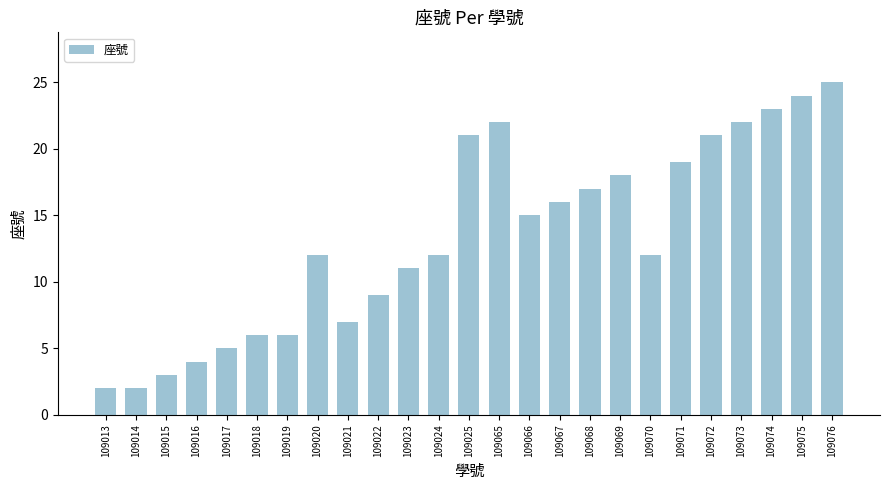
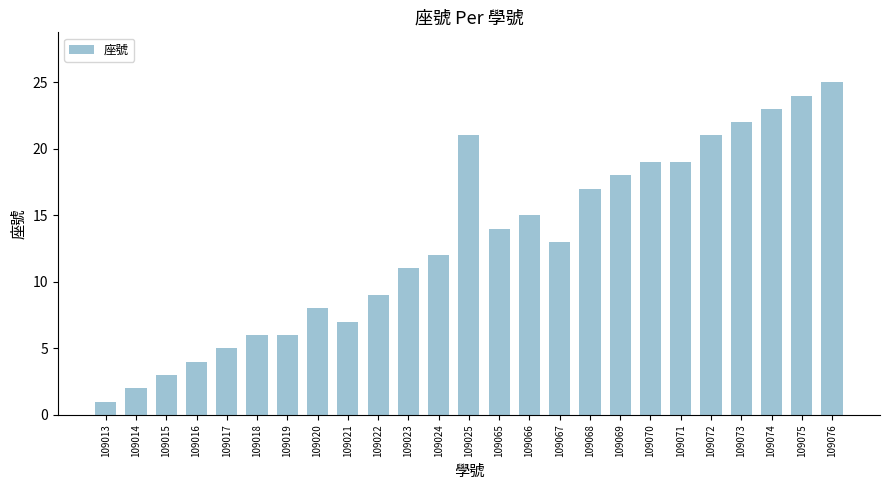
109013: 2 -> 1
109020: 12 -> 8
109065: 22 -> 14
109067: 16 -> 13
109070: 12 -> 19
